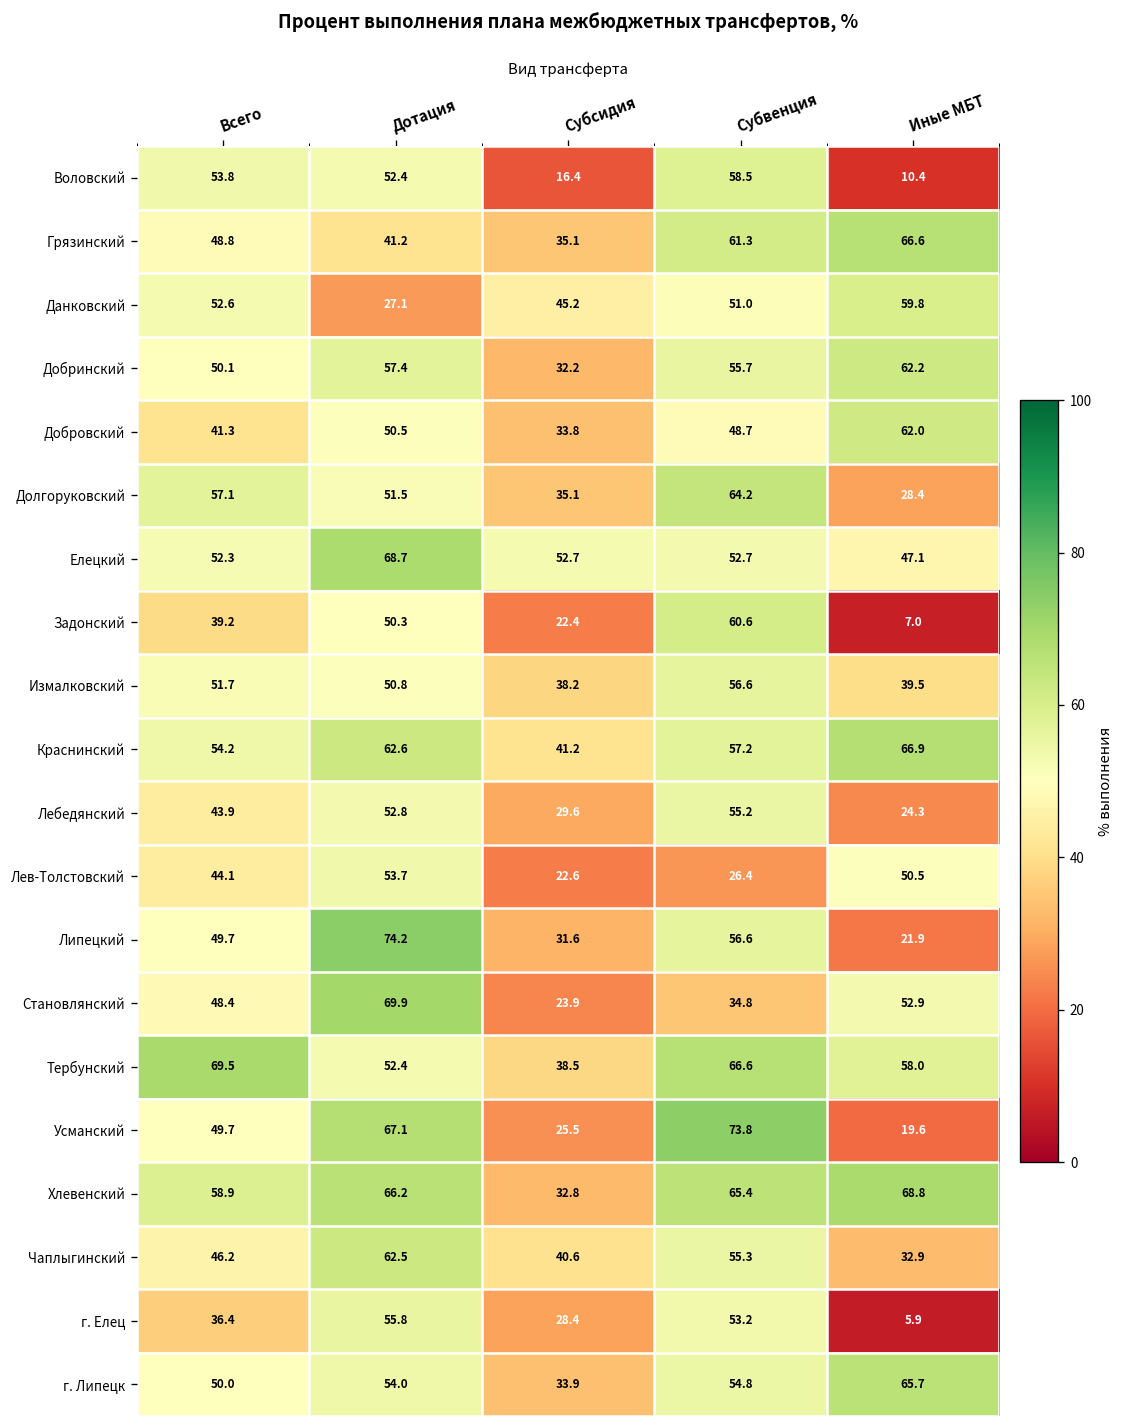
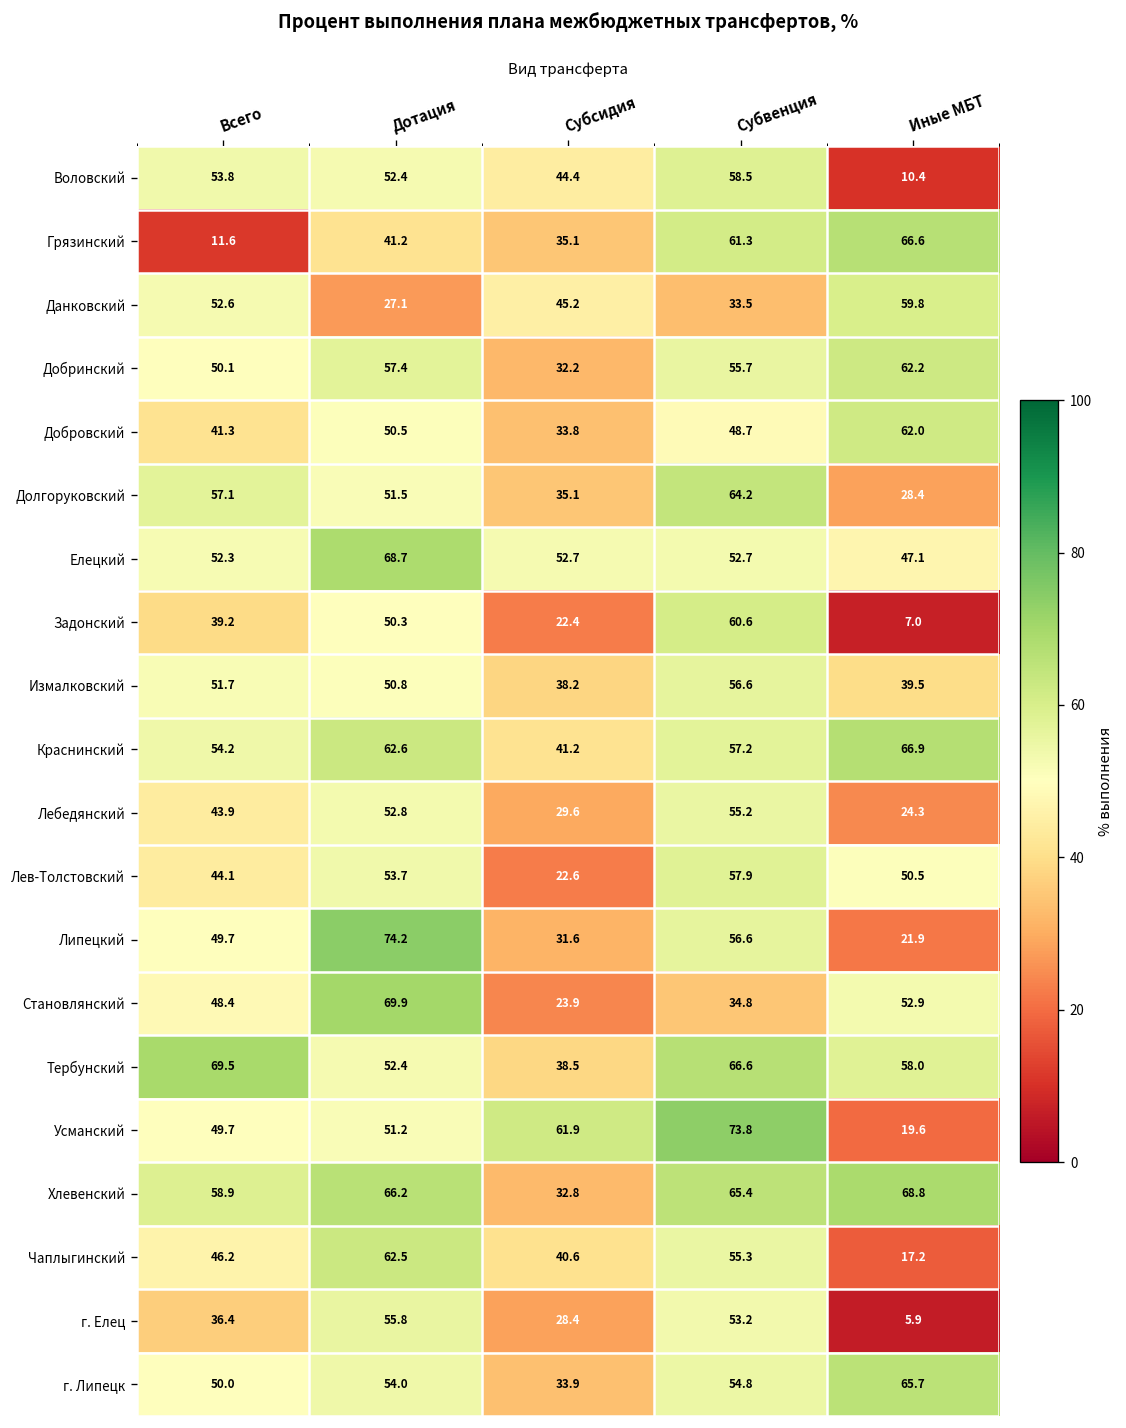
Воловский, Субсидия: 16.4 -> 44.4
Грязинский, Всего: 48.8 -> 11.6
Данковский, Субвенция: 51.0 -> 33.5
Лев-Толстовский, Субвенция: 26.4 -> 57.9
Усманский, Дотация: 67.1 -> 51.2
Усманский, Субсидия: 25.5 -> 61.9
Чаплыгинский, Иные МБТ: 32.9 -> 17.2
